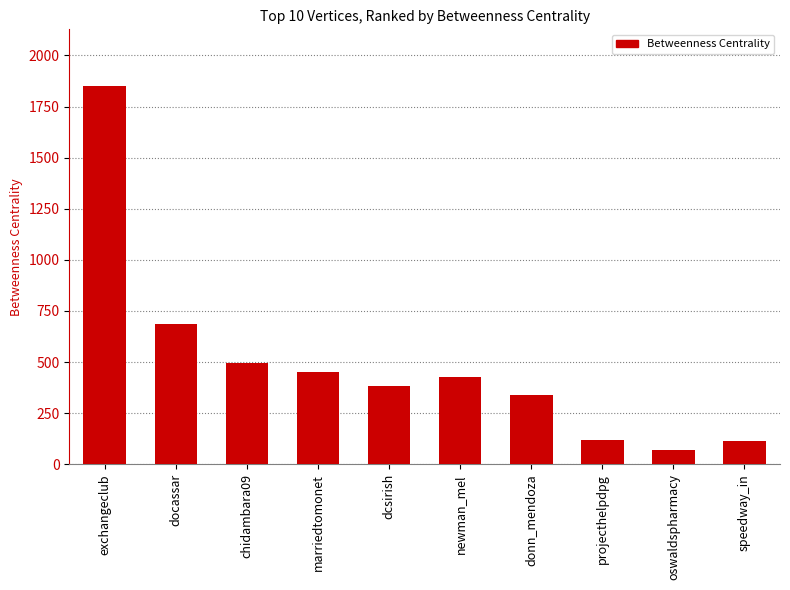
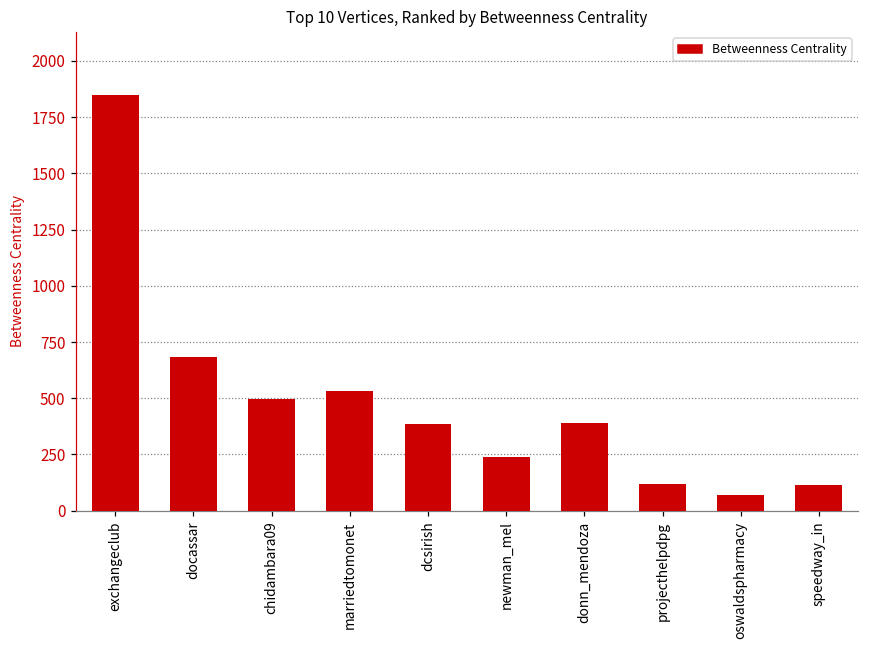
marriedtomonet: 450 -> 530
newman_mel: 430 -> 240
donn_mendoza: 340 -> 390
